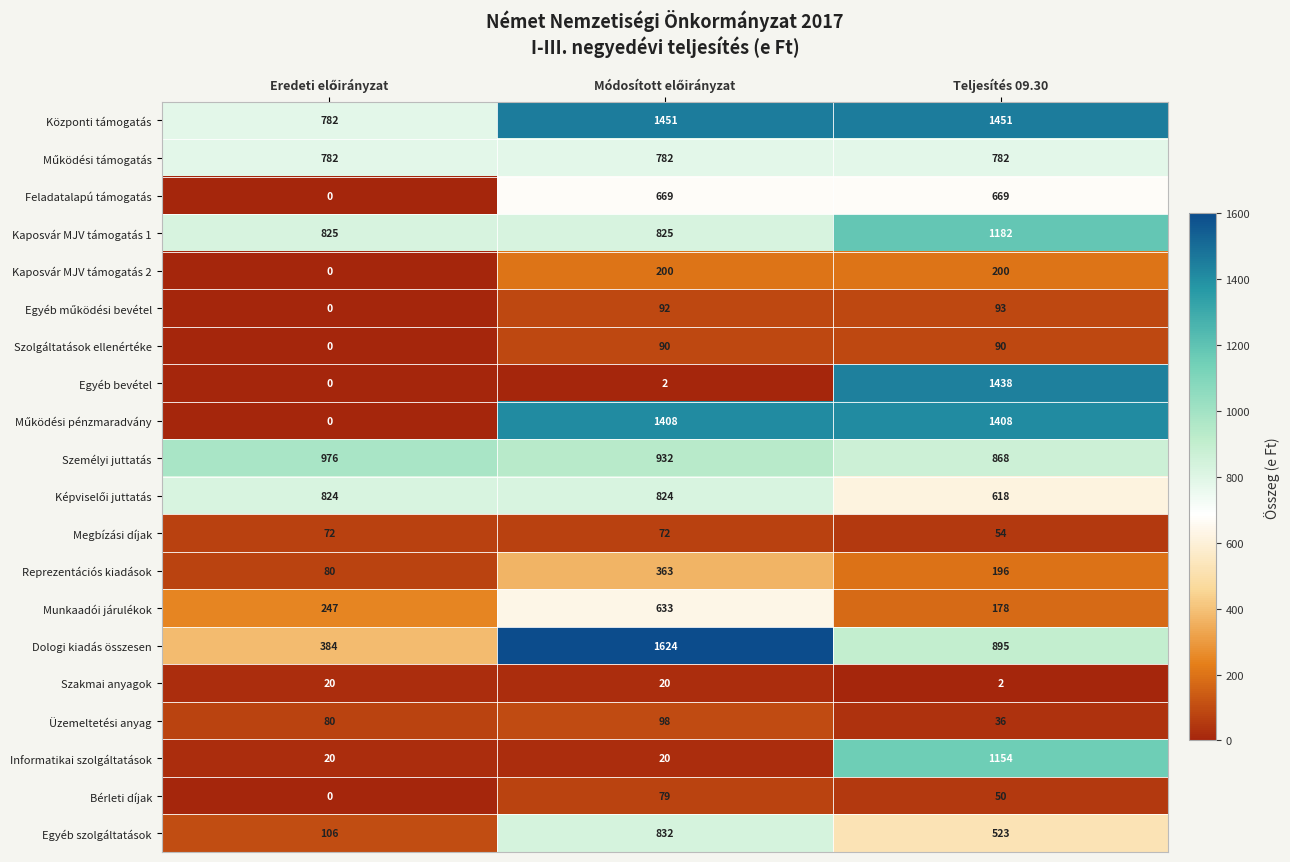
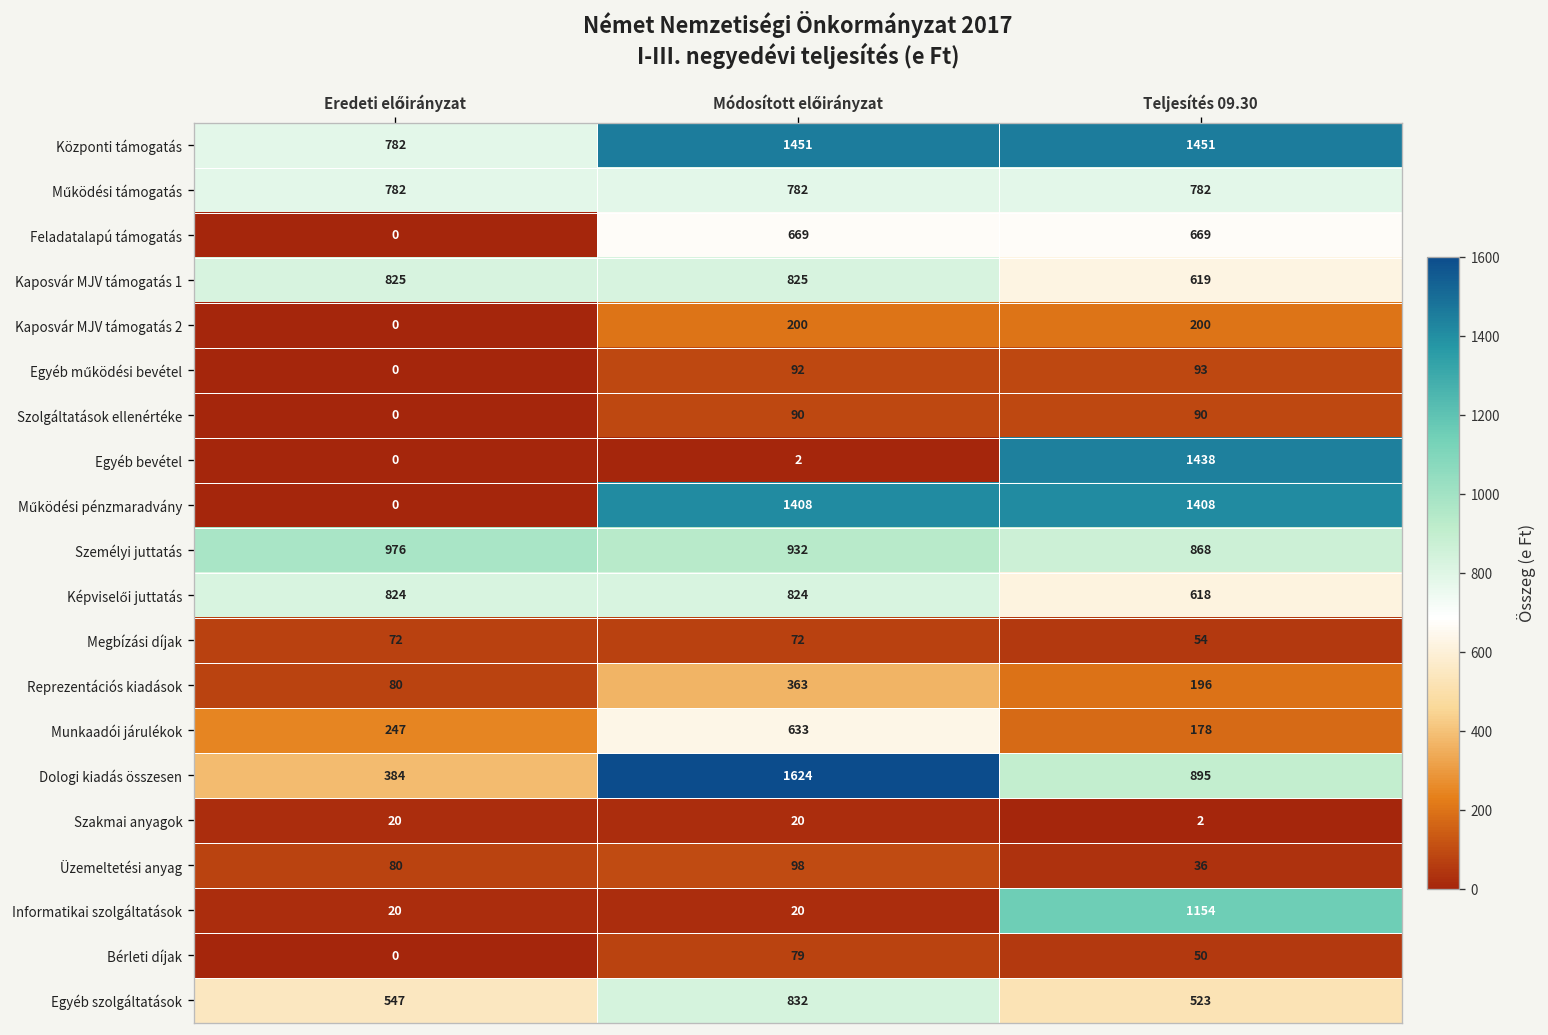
Kaposvár MJV támogatás 1, Teljesítés 09.30: 1182 -> 619
Egyéb szolgáltatások, Eredeti előirányzat: 106 -> 547
